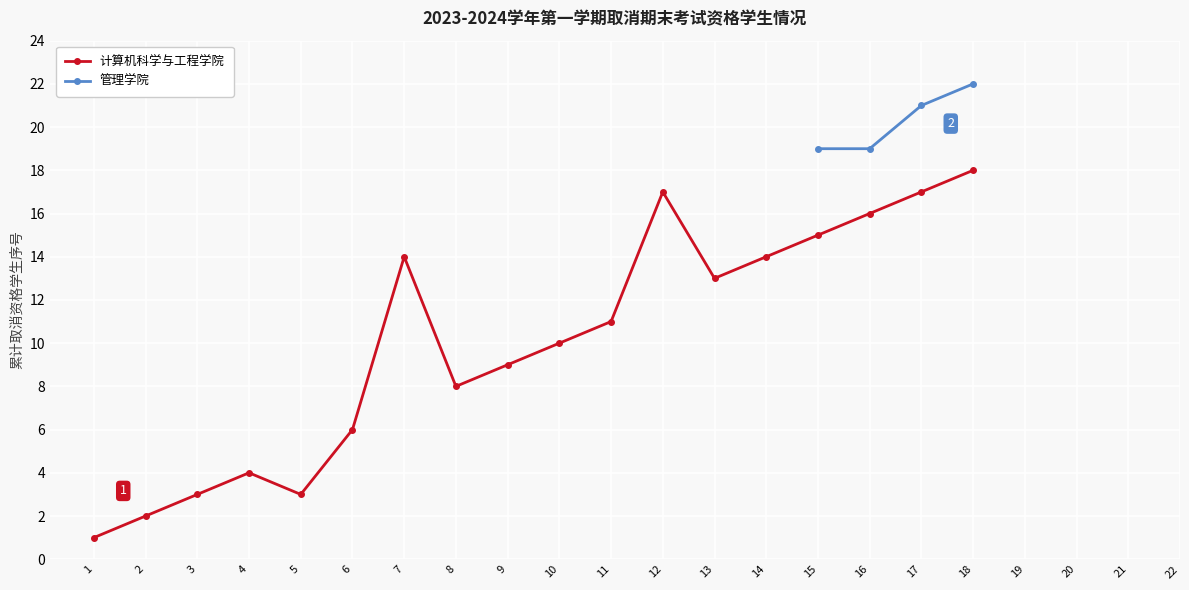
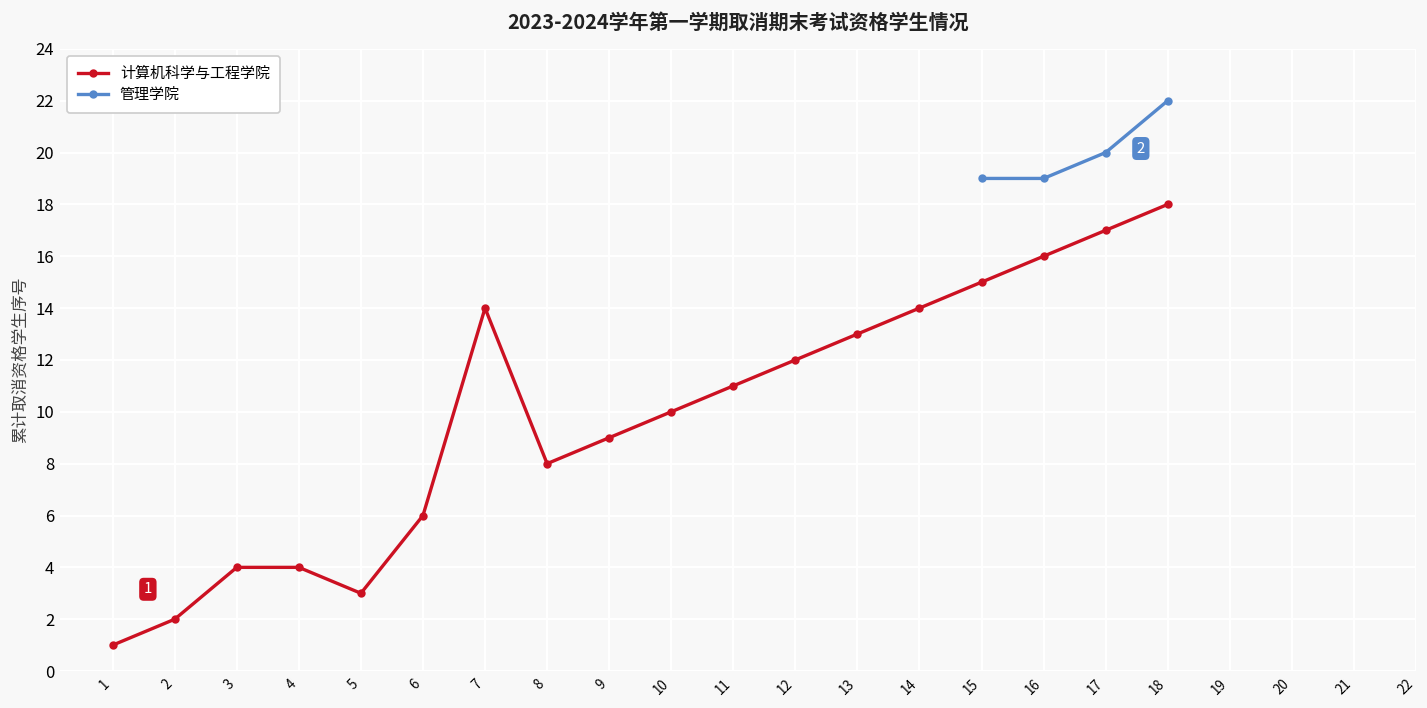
计算机科学与工程学院, 3: 3 -> 4
计算机科学与工程学院, 12: 17 -> 12
管理学院, 17: 21 -> 20
